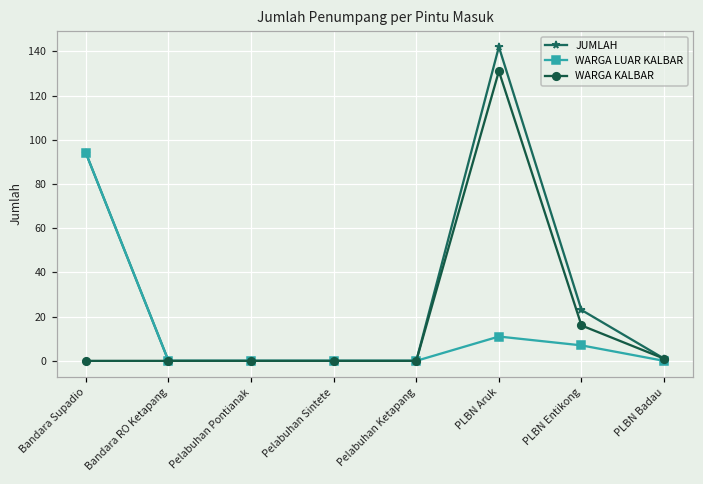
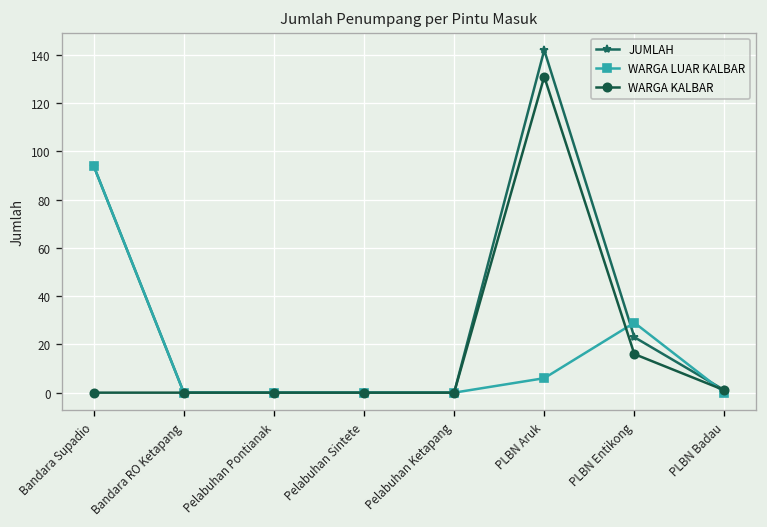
WARGA LUAR KALBAR, PLBN Aruk: 11 -> 6
WARGA LUAR KALBAR, PLBN Entikong: 7 -> 29
